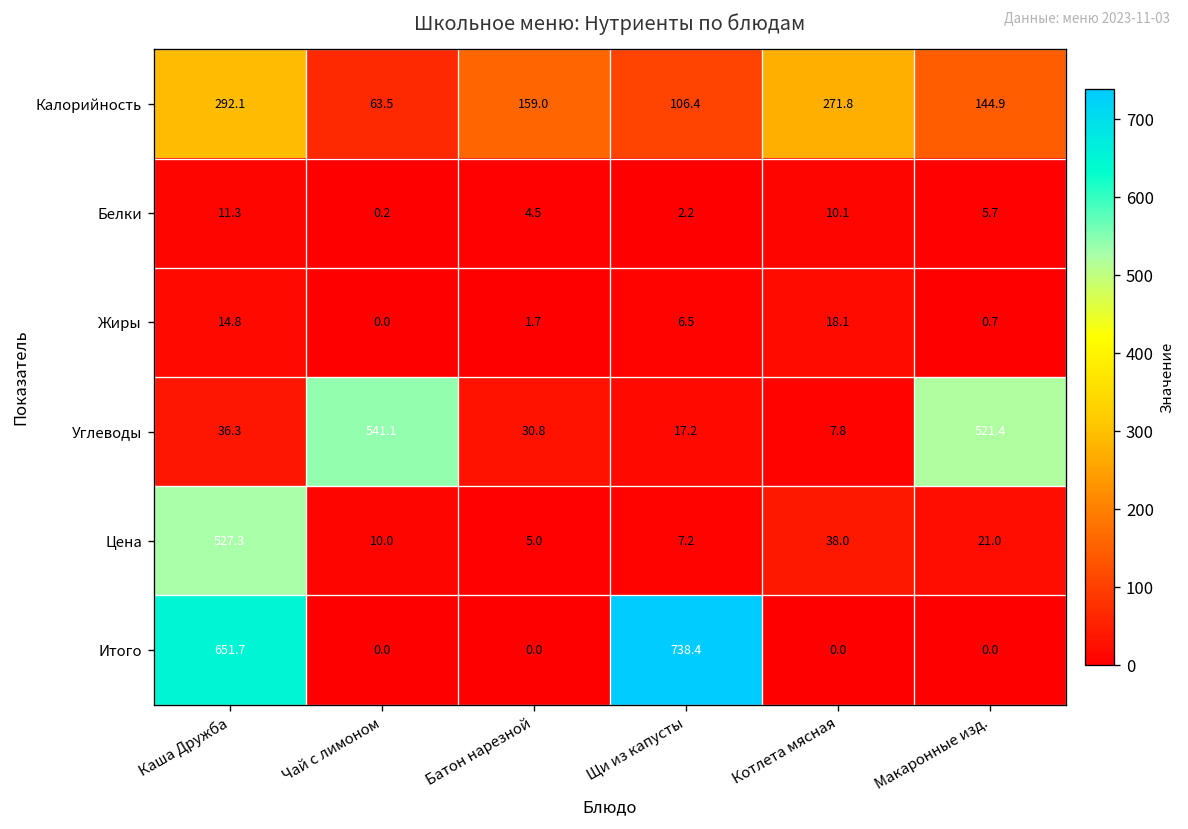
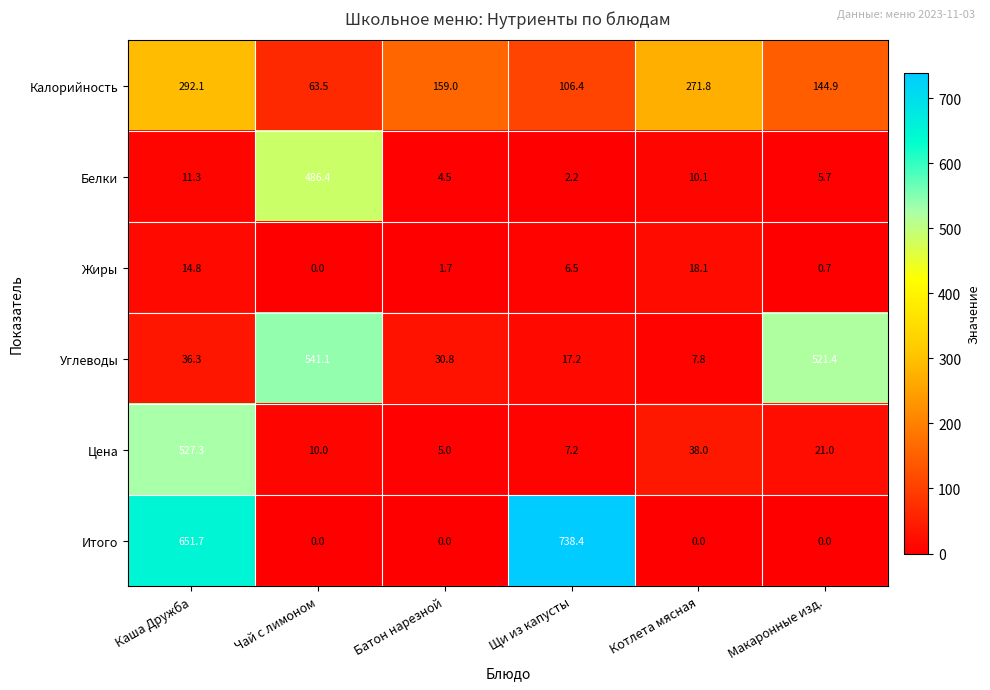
Белки, Чай с лимоном: 0.2 -> 486.4
